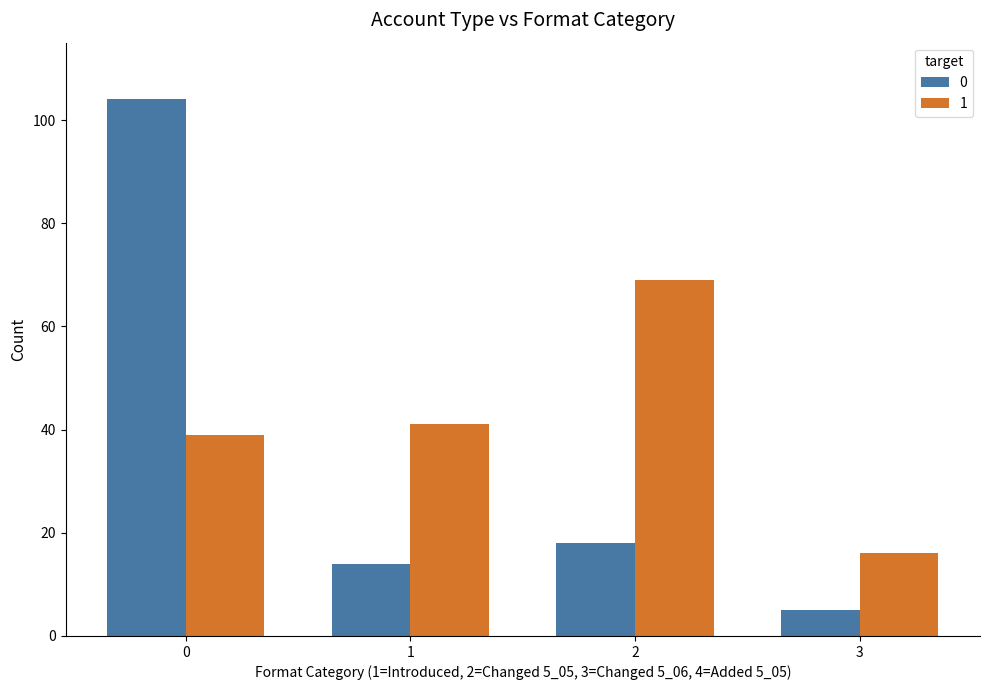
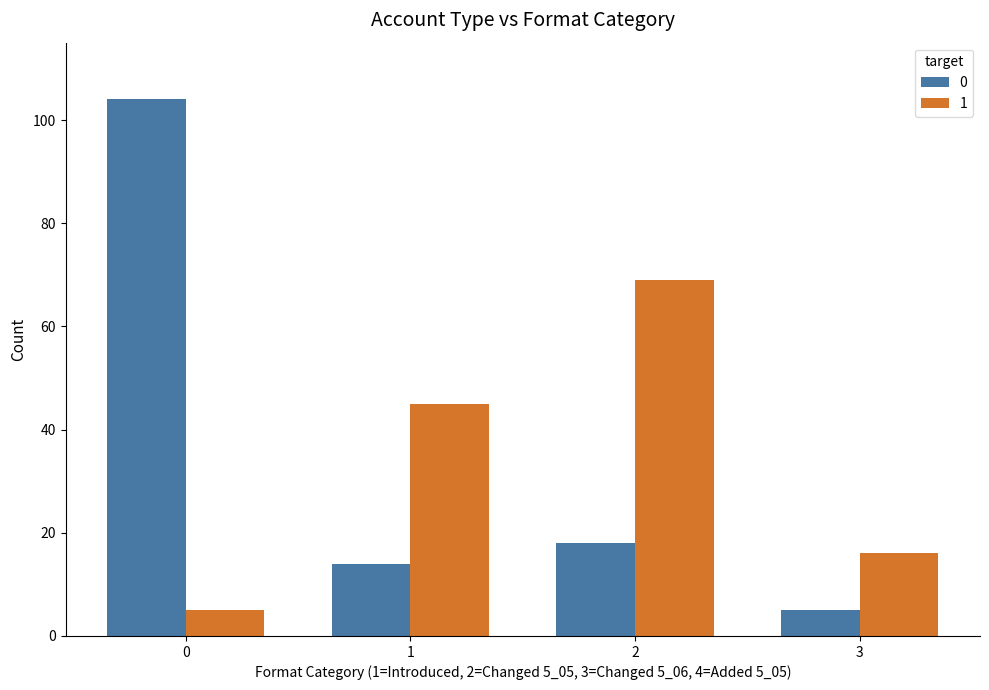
1, 0: 39 -> 5
1, 1: 41 -> 45
